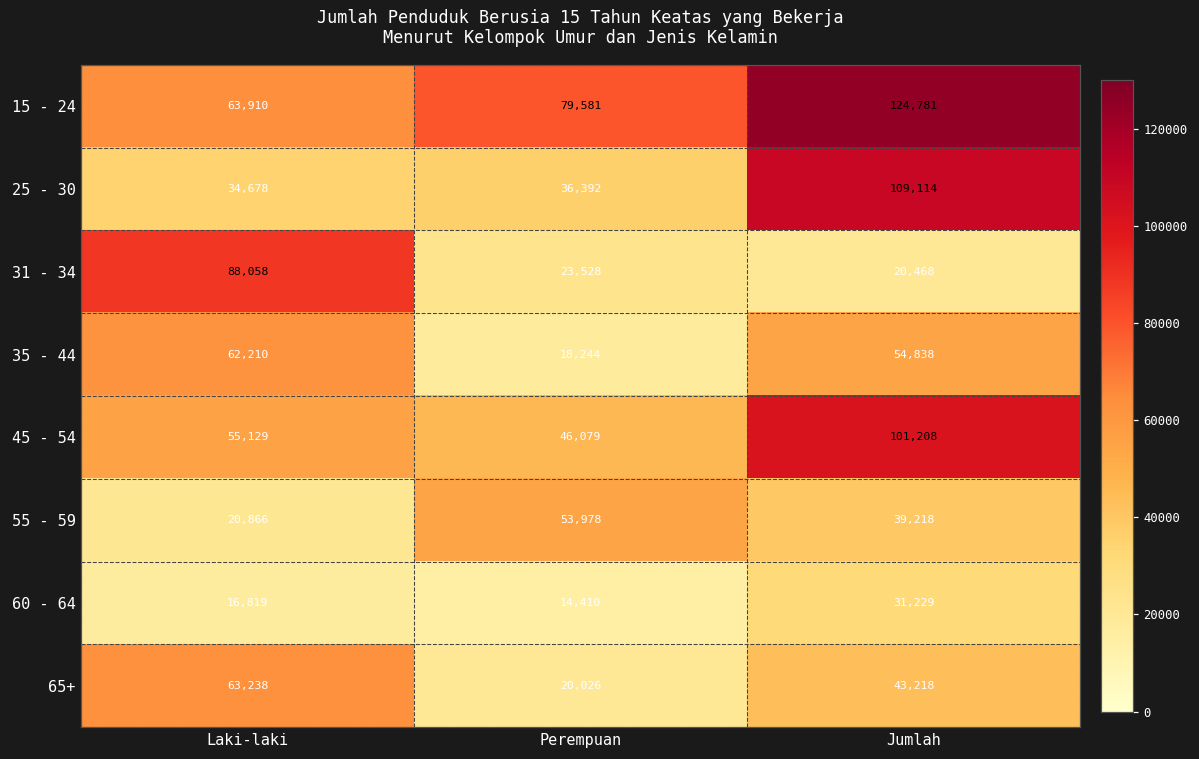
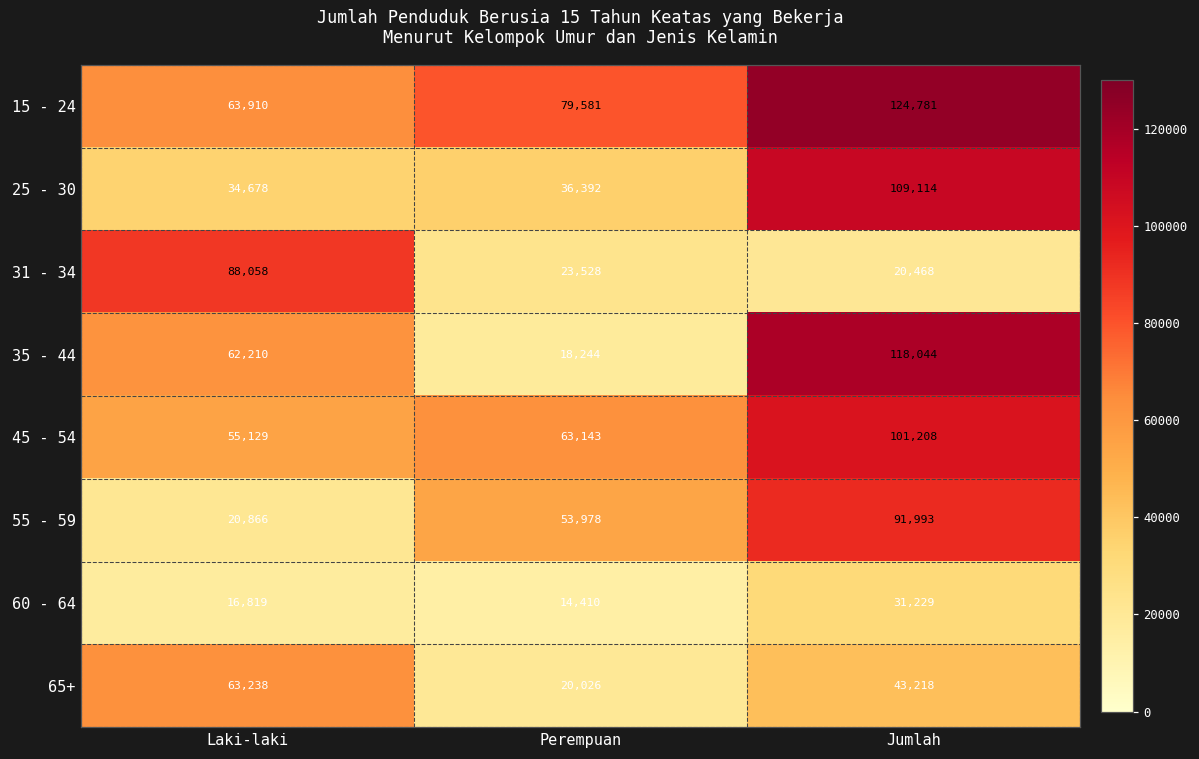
35 - 44, Jumlah: 54,838 -> 118,044
45 - 54, Perempuan: 46,079 -> 63,143
55 - 59, Jumlah: 39,218 -> 91,993
